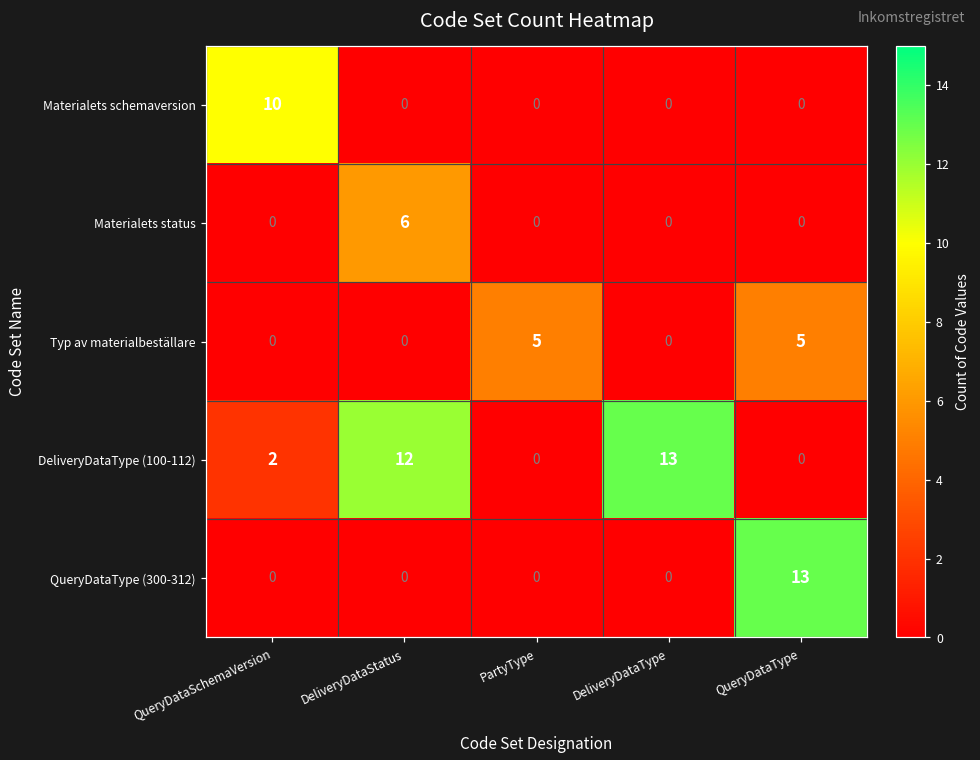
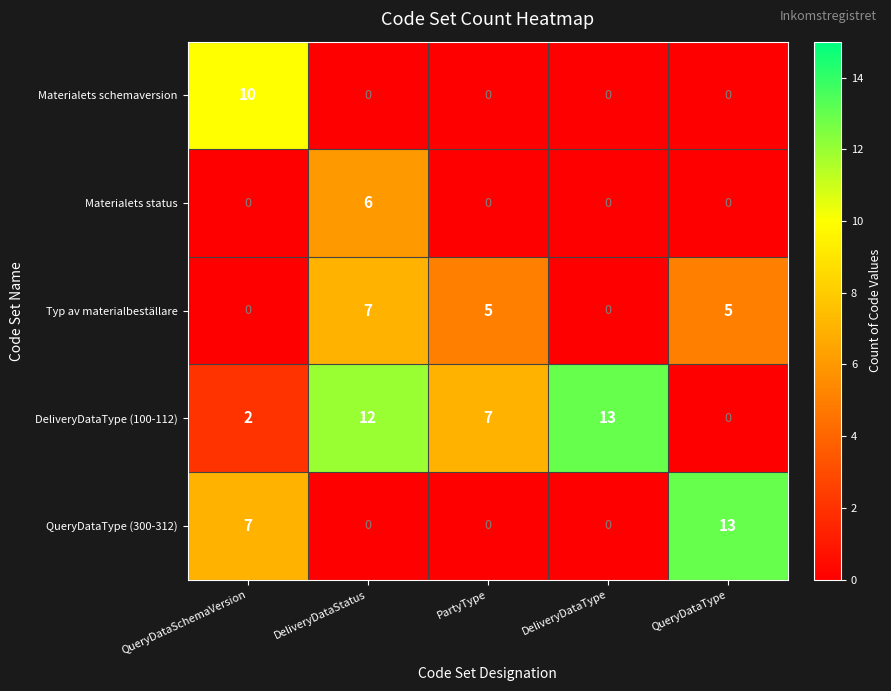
Typ av materialbeställare, DeliveryDataStatus: 0 -> 7
DeliveryDataType (100-112), PartyType: 0 -> 7
QueryDataType (300-312), QueryDataSchemaVersion: 0 -> 7
